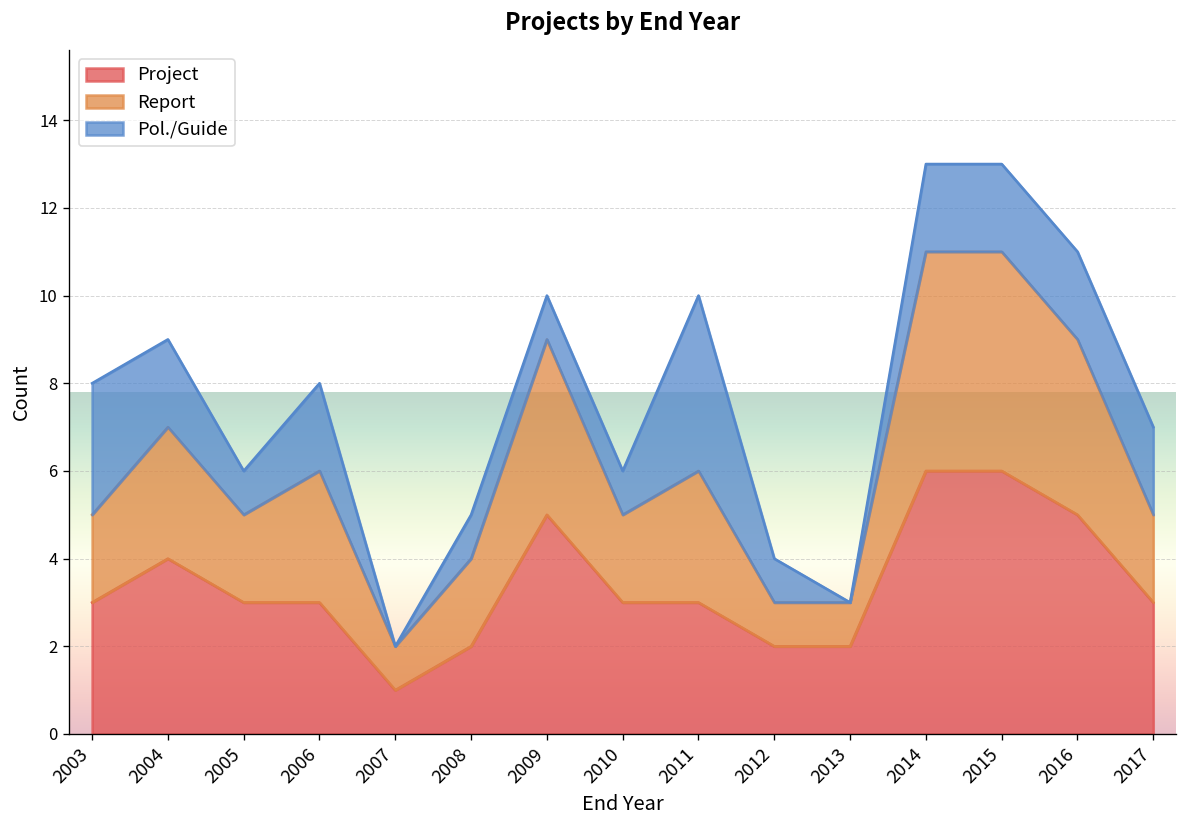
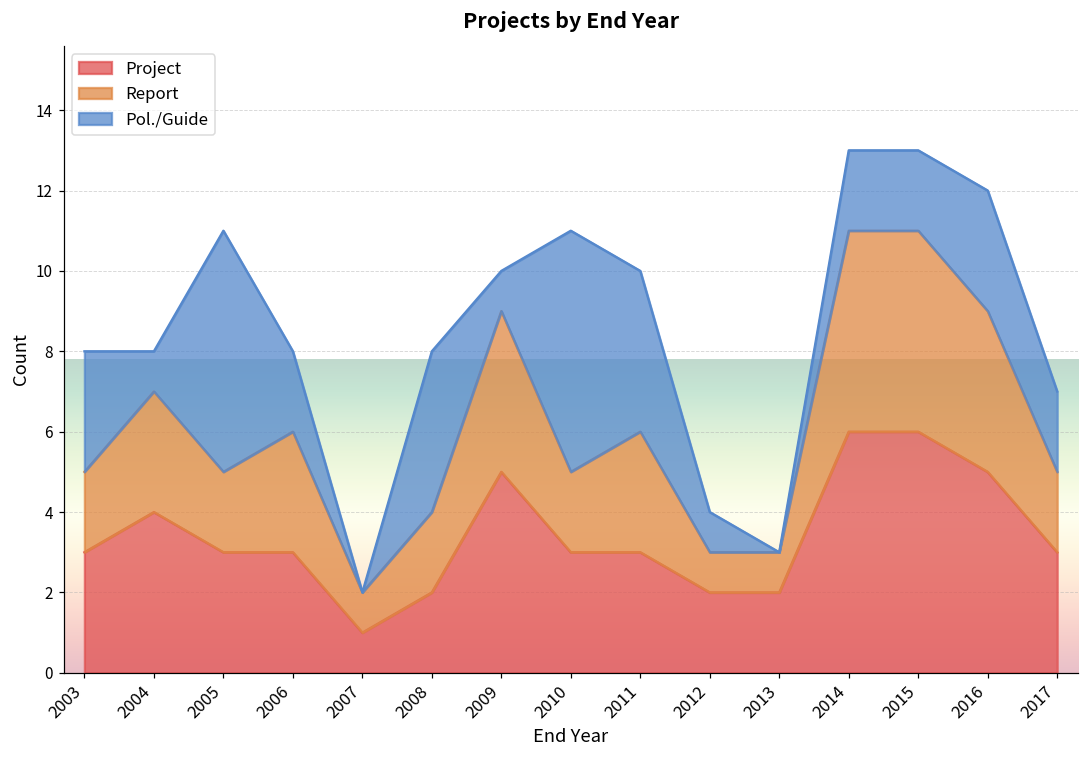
Pol./Guide, 2004: 2 -> 1
Pol./Guide, 2005: 1 -> 6
Pol./Guide, 2008: 1 -> 4
Pol./Guide, 2010: 1 -> 6
Pol./Guide, 2016: 2 -> 3
